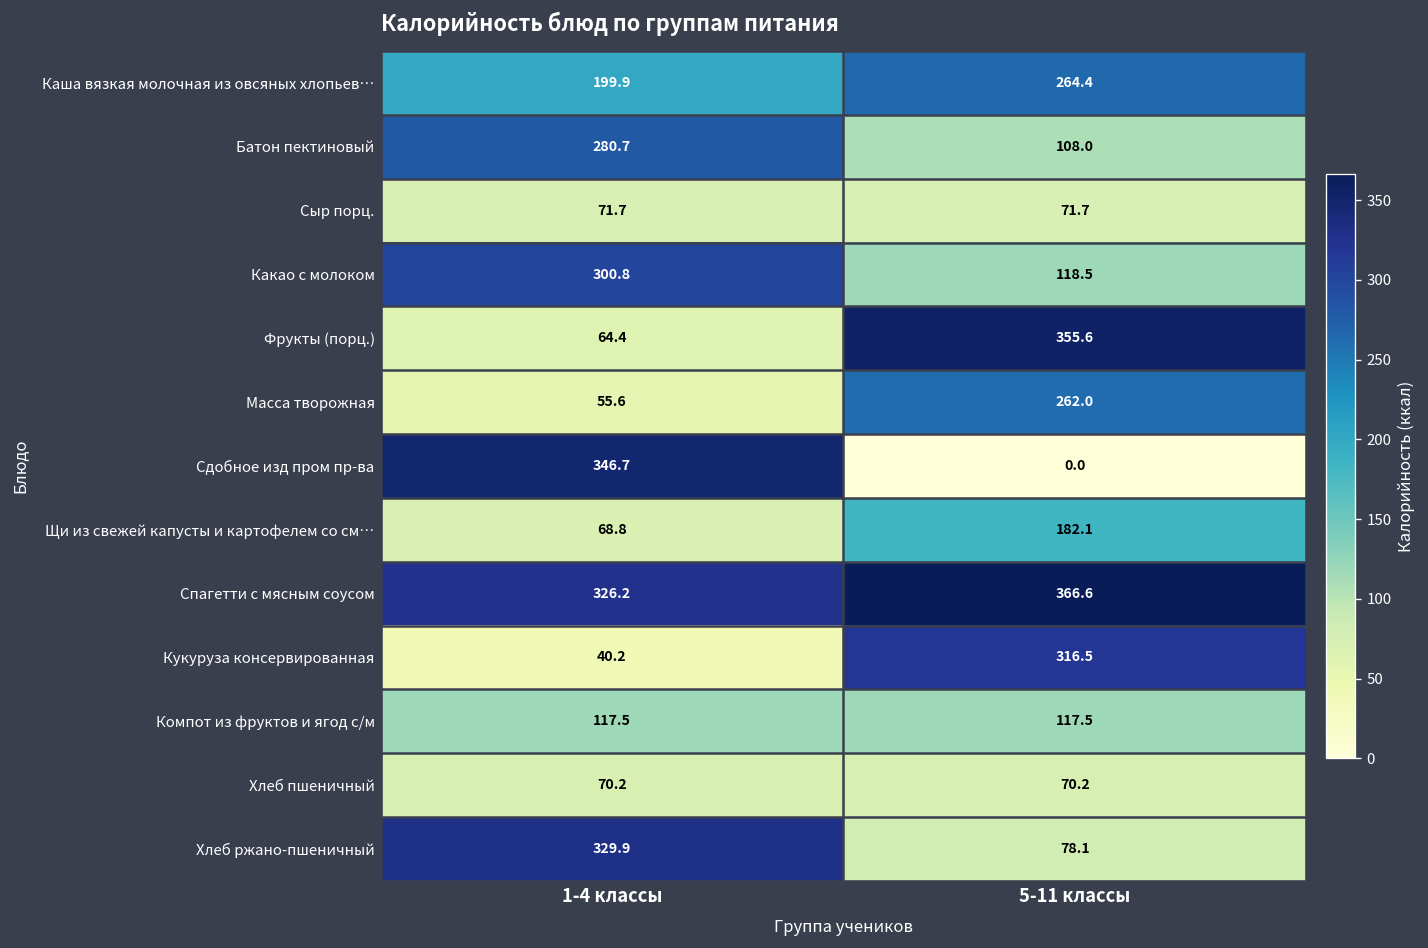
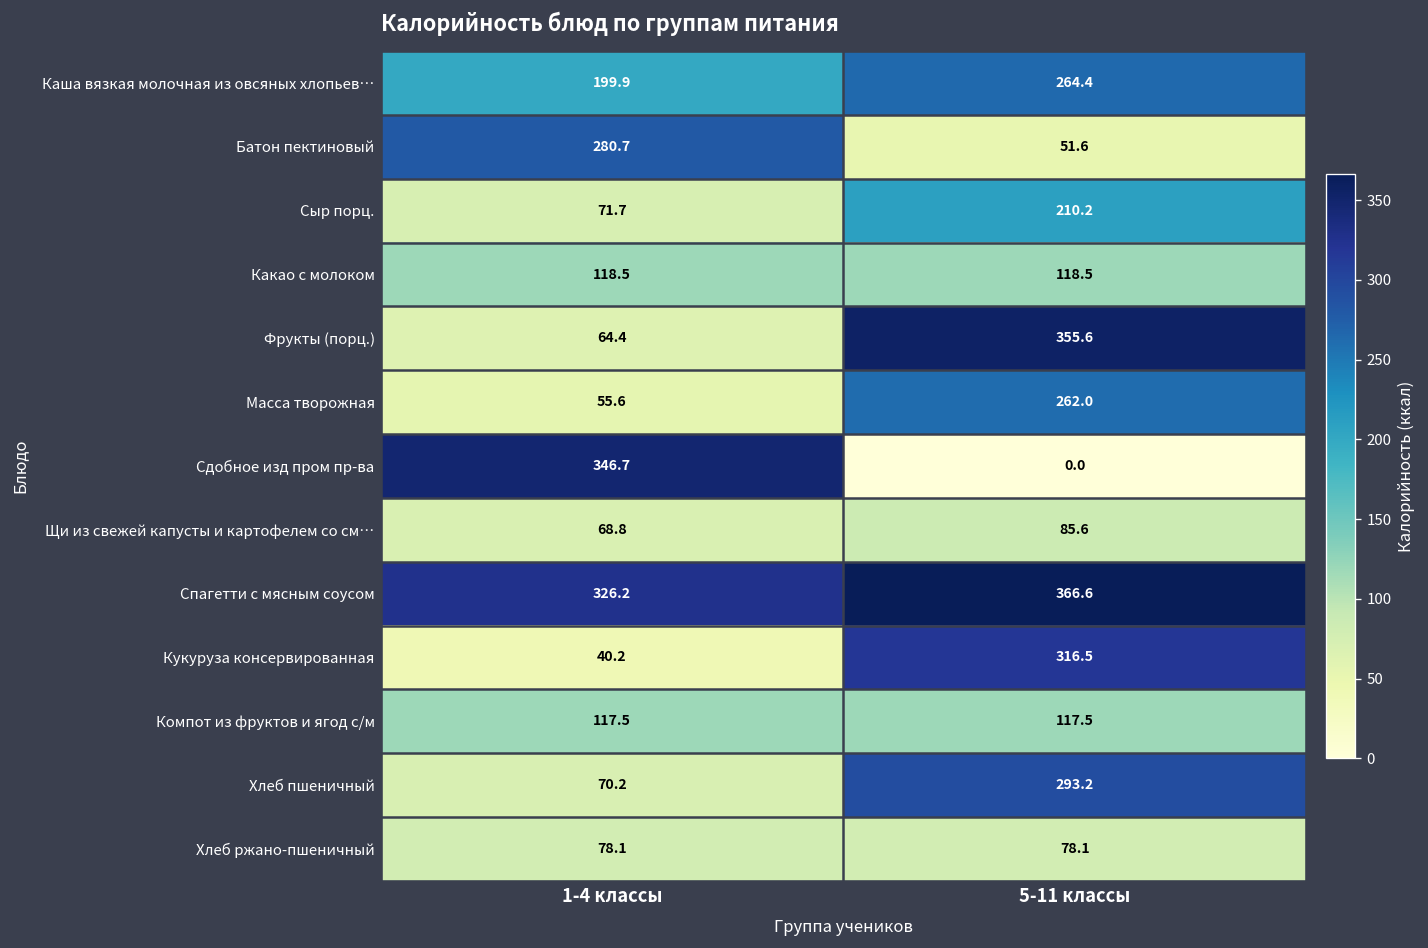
Батон пектиновый, 5-11 классы: 108.0 -> 51.6
Сыр порц., 5-11 классы: 71.7 -> 210.2
Какао с молоком, 1-4 классы: 300.8 -> 118.5
Щи из свежей капусты и картофелем со см…, 5-11 классы: 182.1 -> 85.6
Хлеб пшеничный, 5-11 классы: 70.2 -> 293.2
Хлеб ржано-пшеничный, 1-4 классы: 329.9 -> 78.1
